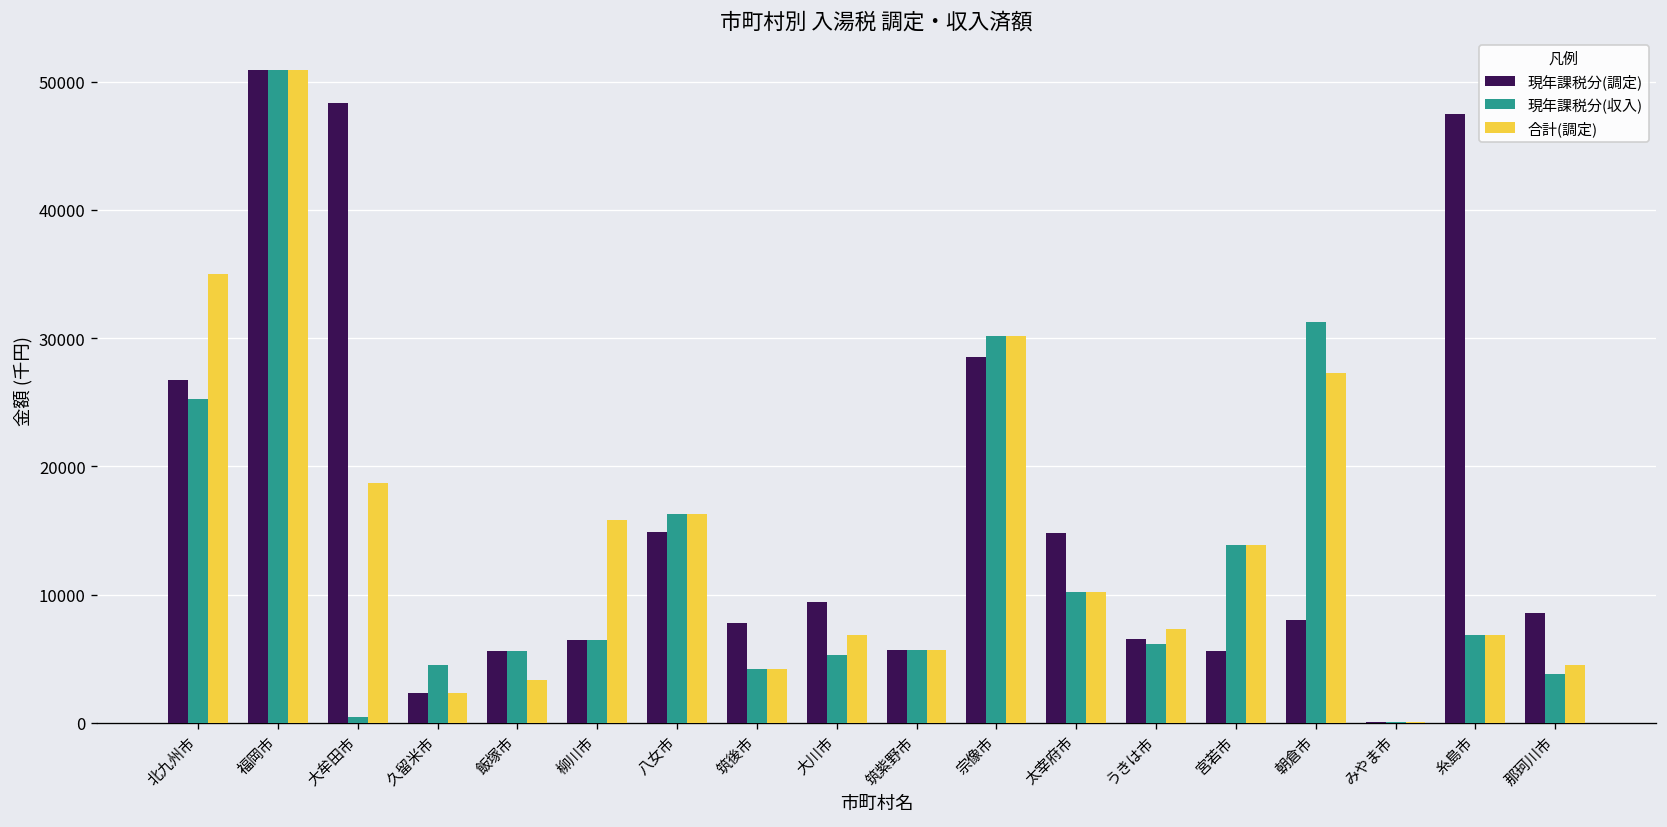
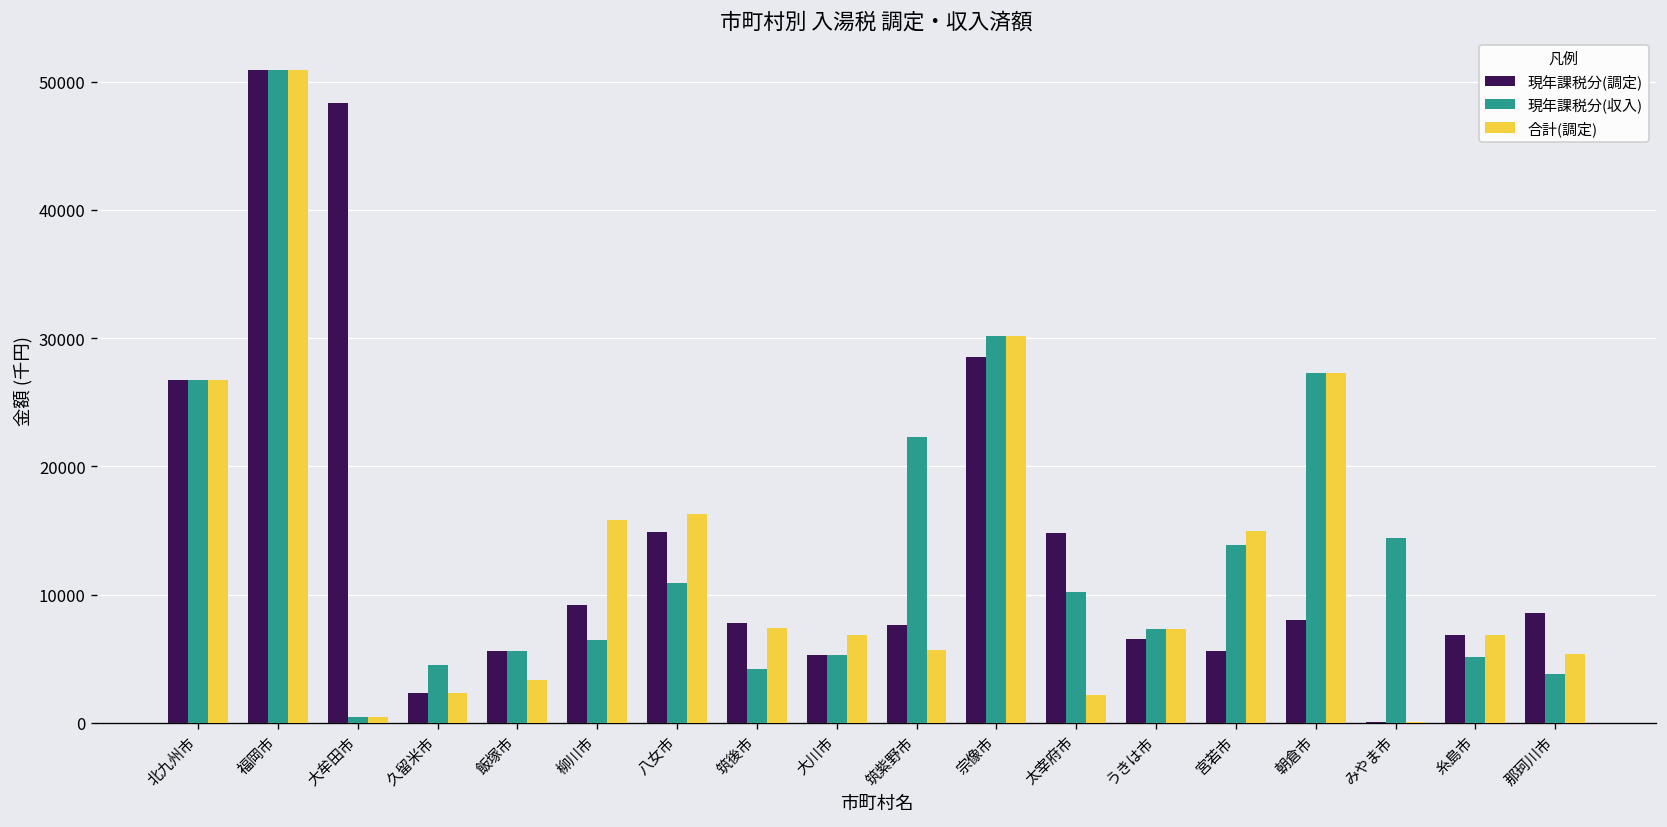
現年課税分(収入), 北九州市: 25200 -> 26800
合計(調定), 北九州市: 35000 -> 26800
合計(調定), 大牟田市: 18700 -> 400
現年課税分(調定), 柳川市: 6500 -> 9200
現年課税分(収入), 八女市: 16300 -> 10900
合計(調定), 筑後市: 4200 -> 7400
現年課税分(調定), 大川市: 9400 -> 5300
現年課税分(調定), 筑紫野市: 5700 -> 7600
現年課税分(収入), 筑紫野市: 5700 -> 22300
合計(調定), 太宰府市: 10200 -> 2200
現年課税分(収入), うきは市: 6200 -> 7300
合計(調定), 宮若市: 13900 -> 15000
現年課税分(収入), 朝倉市: 31200 -> 27300
現年課税分(収入), みやま市: 0 -> 14400
現年課税分(調定), 糸島市: 47400 -> 6900
現年課税分(収入), 糸島市: 6900 -> 5200
合計(調定), 那珂川市: 4500 -> 5300
